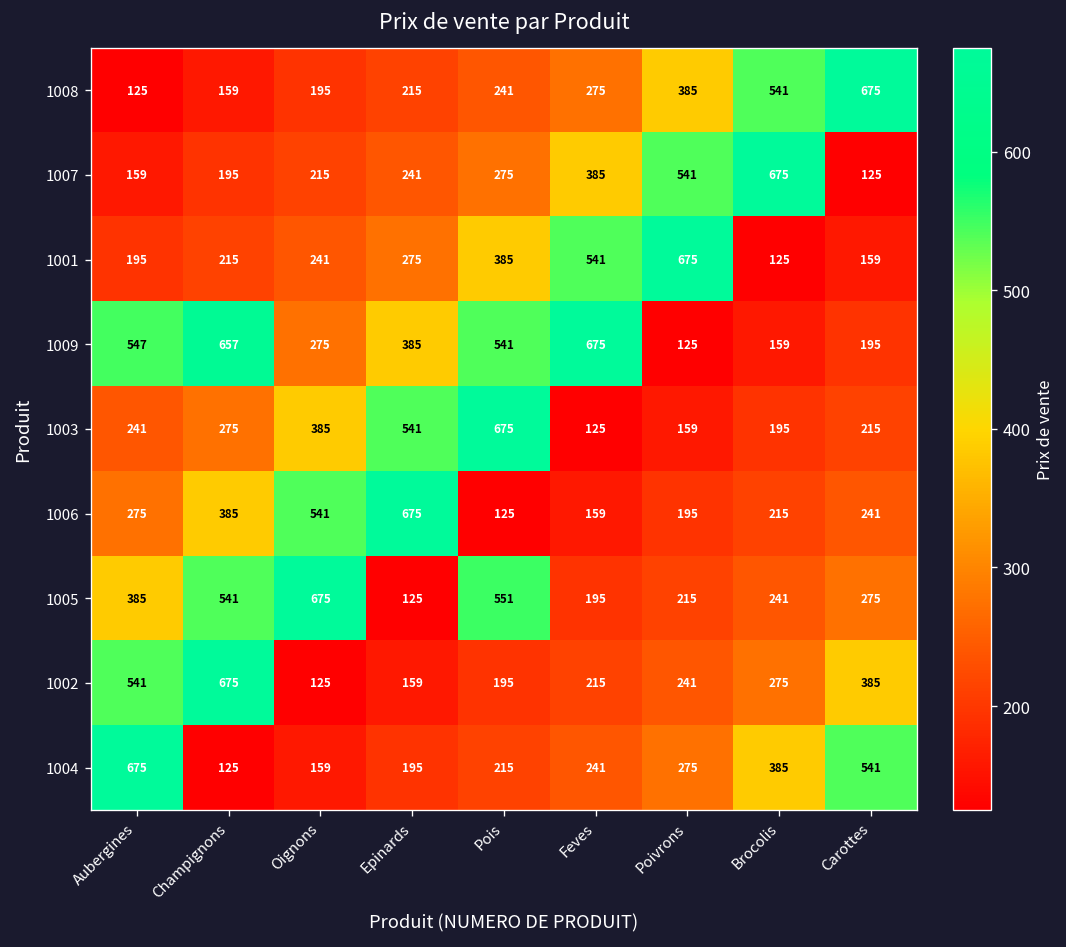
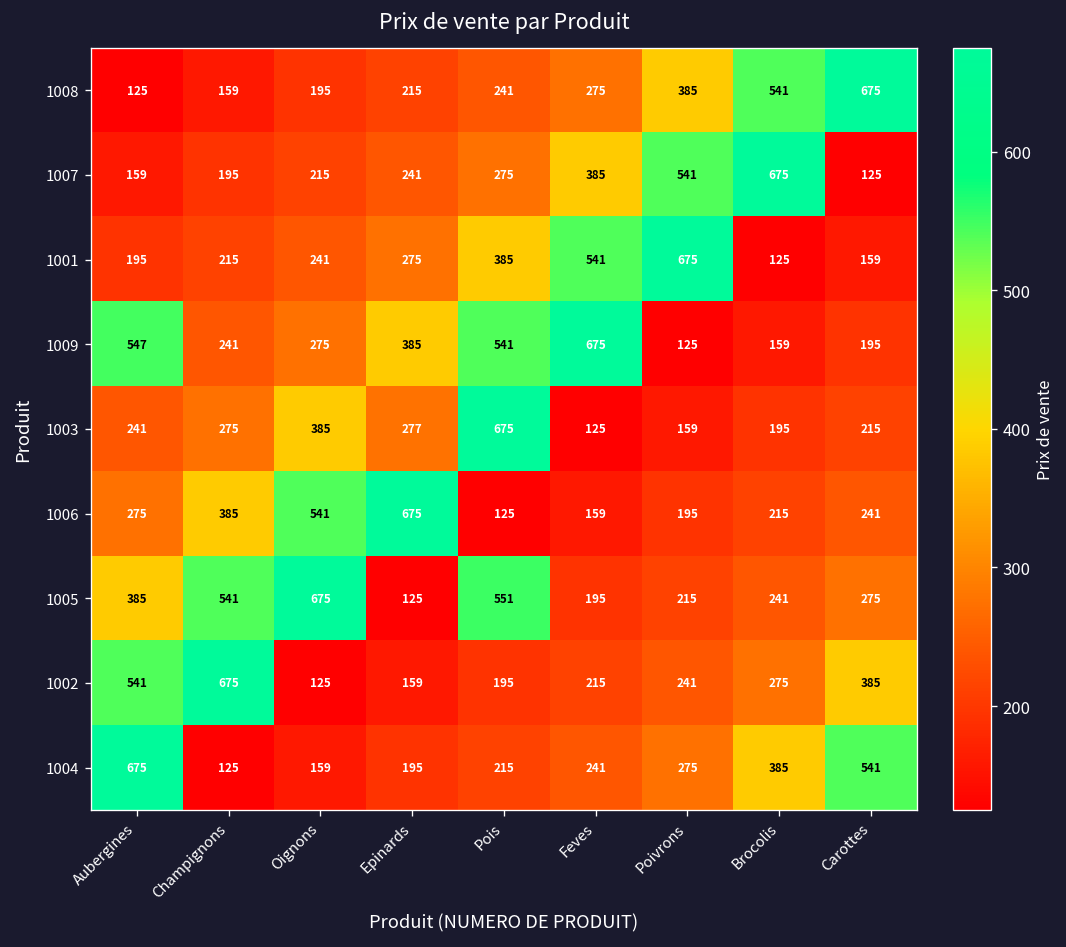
1009, Champignons: 657 -> 241
1003, Epinards: 541 -> 277
